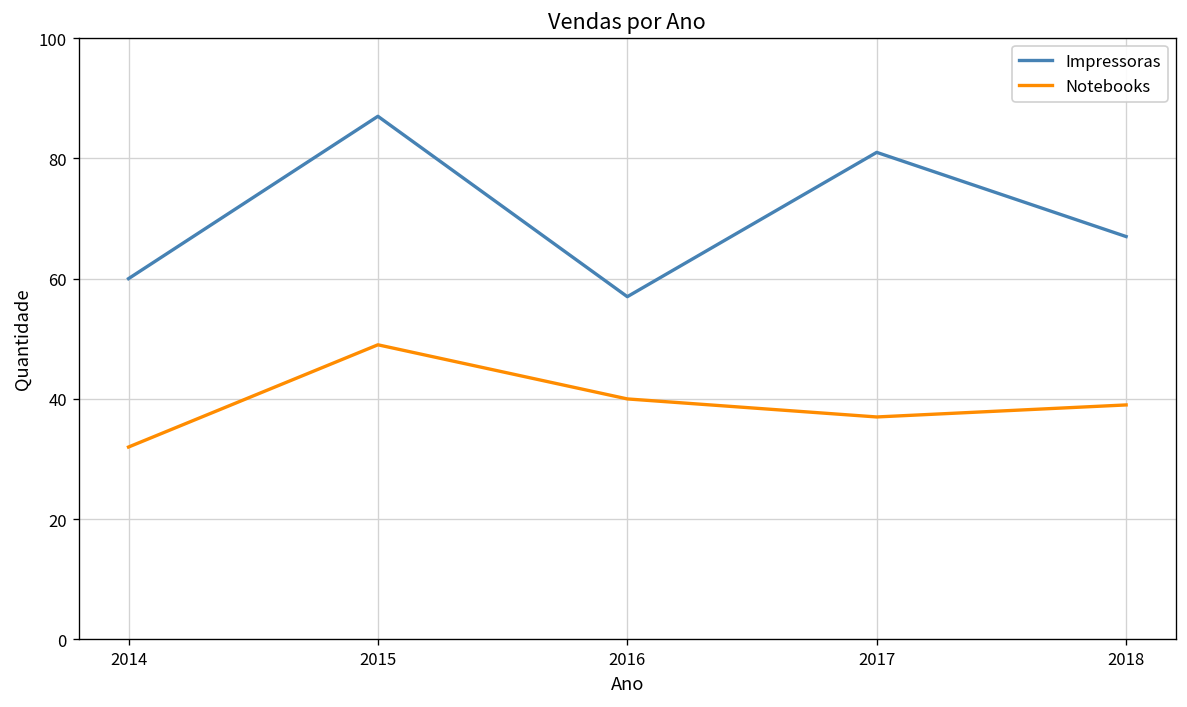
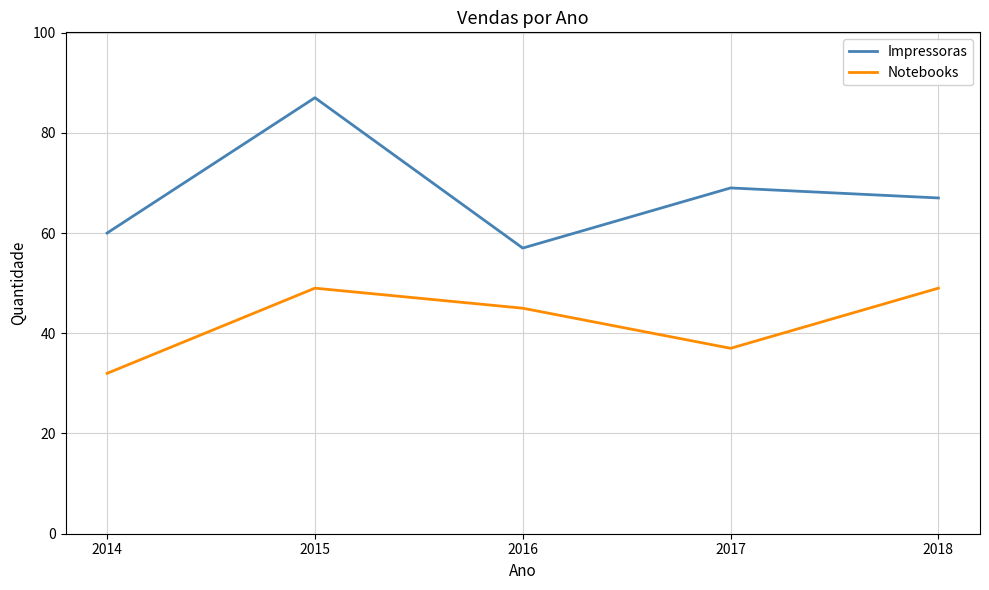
Notebooks, 2016: 40 -> 45
Impressoras, 2017: 81 -> 69
Notebooks, 2018: 39 -> 49
